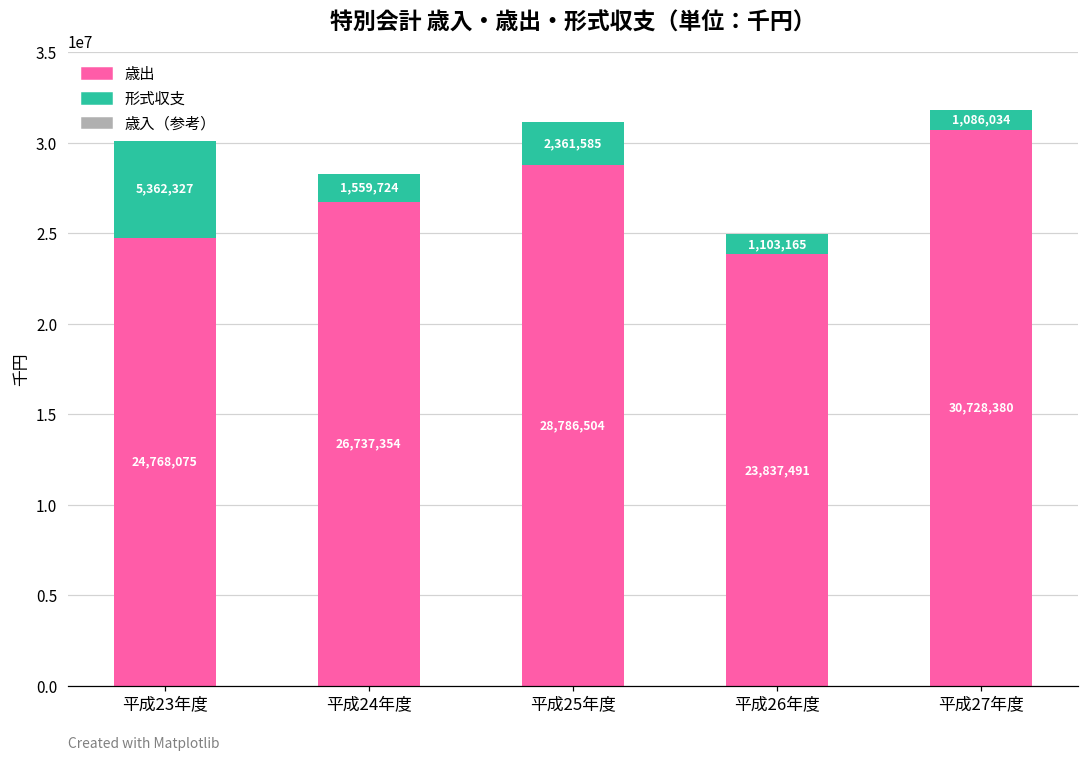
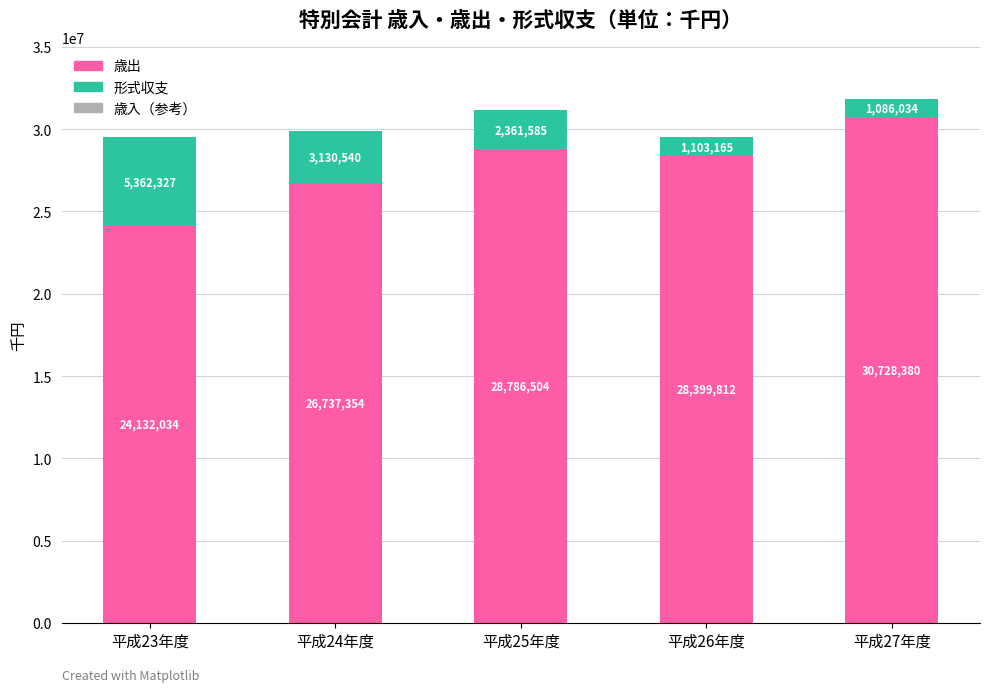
歳出, 平成23年度: 24,768,075 -> 24,132,034
形式収支, 平成24年度: 1,559,724 -> 3,130,540
歳出, 平成26年度: 23,837,491 -> 28,399,812
